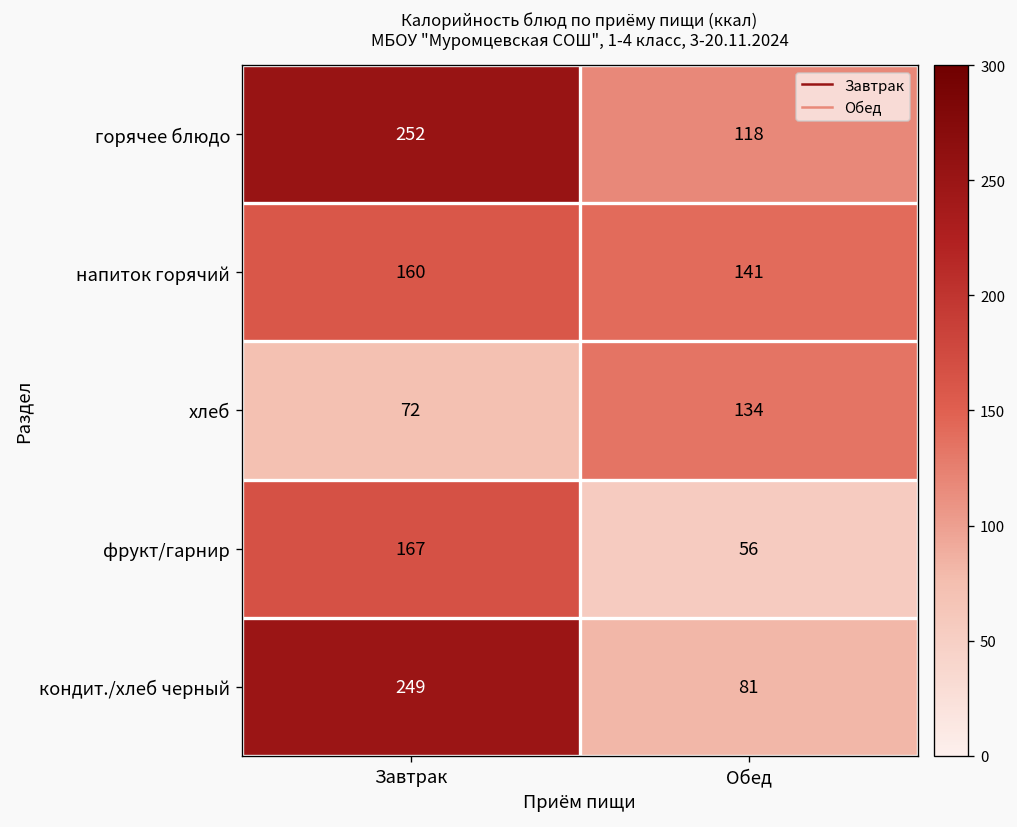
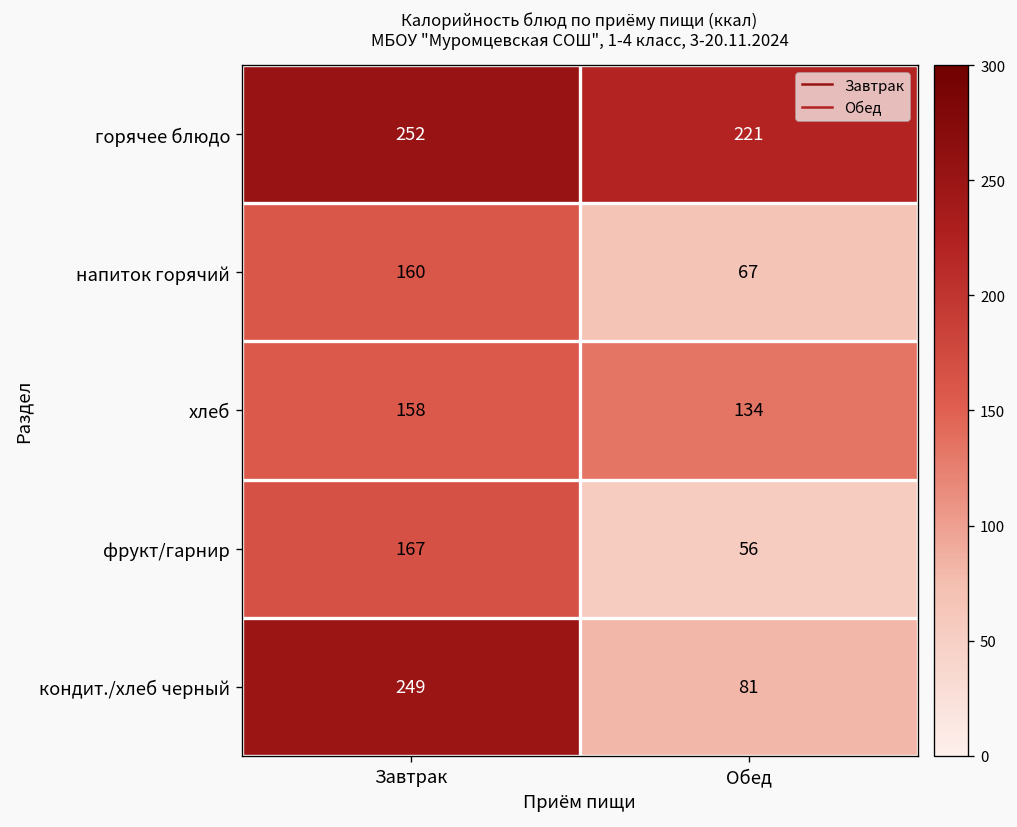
горячее блюдо, Обед: 118 -> 221
напиток горячий, Обед: 141 -> 67
хлеб, Завтрак: 72 -> 158
